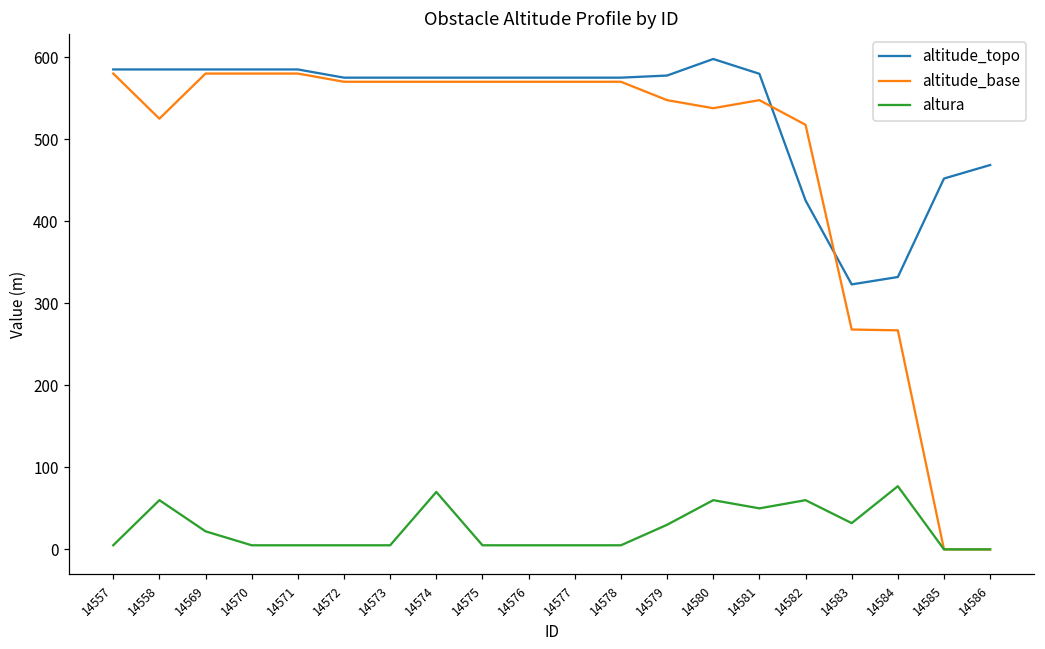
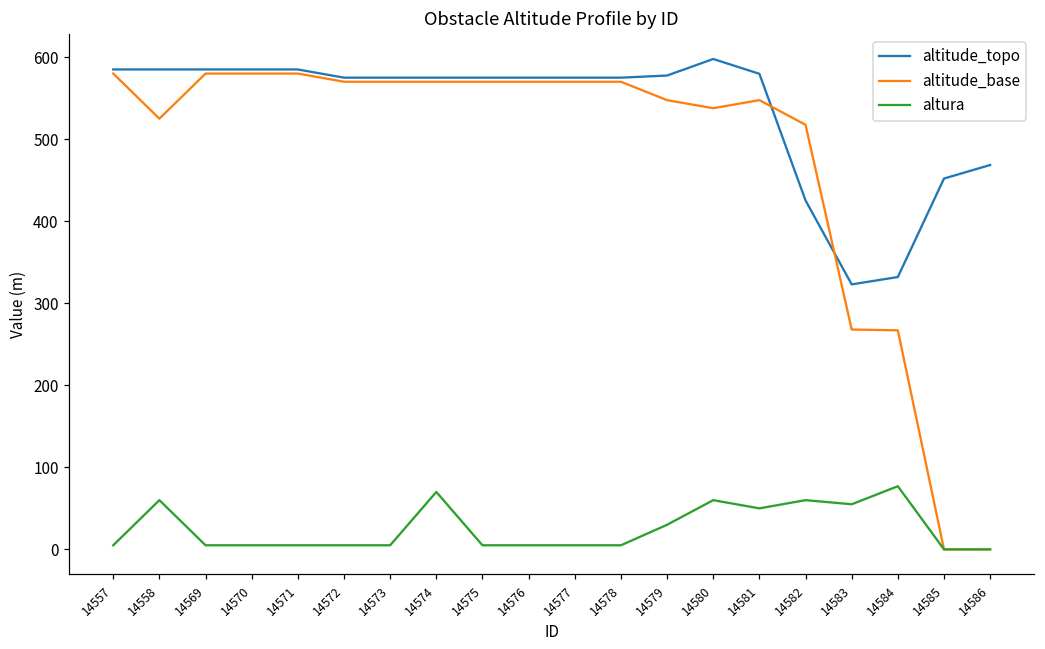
altura, 14569: 20 -> 10
altura, 14583: 30 -> 60
